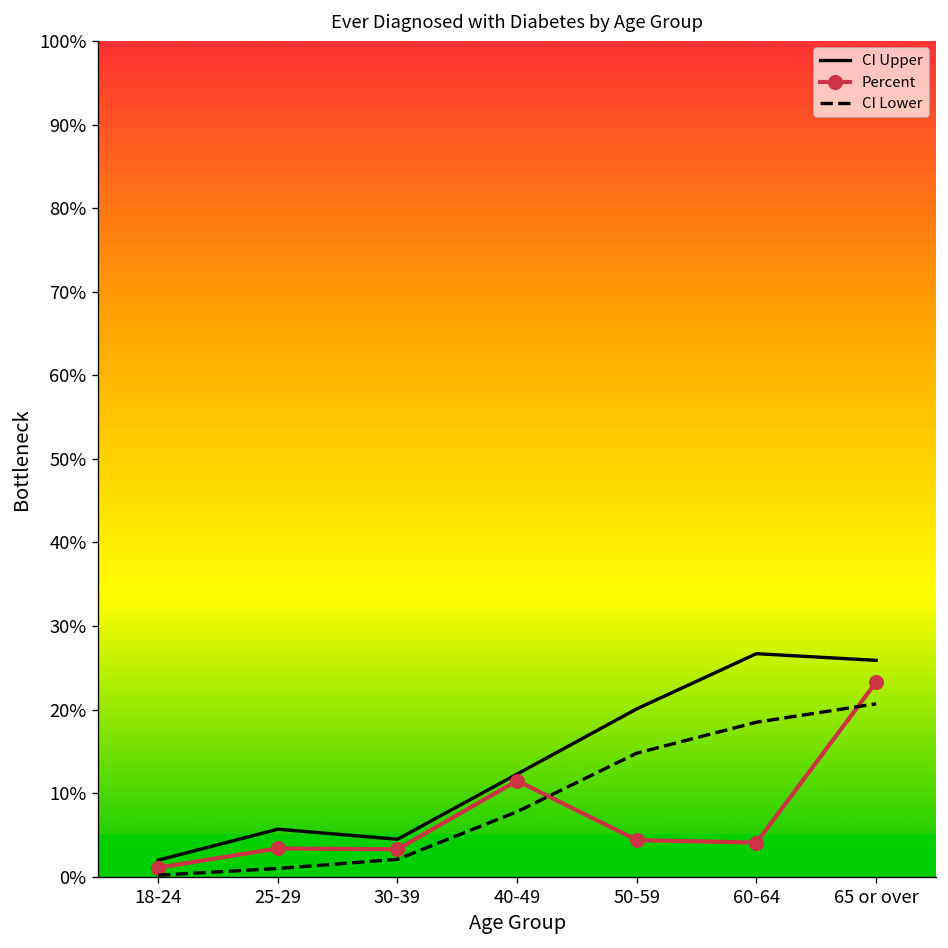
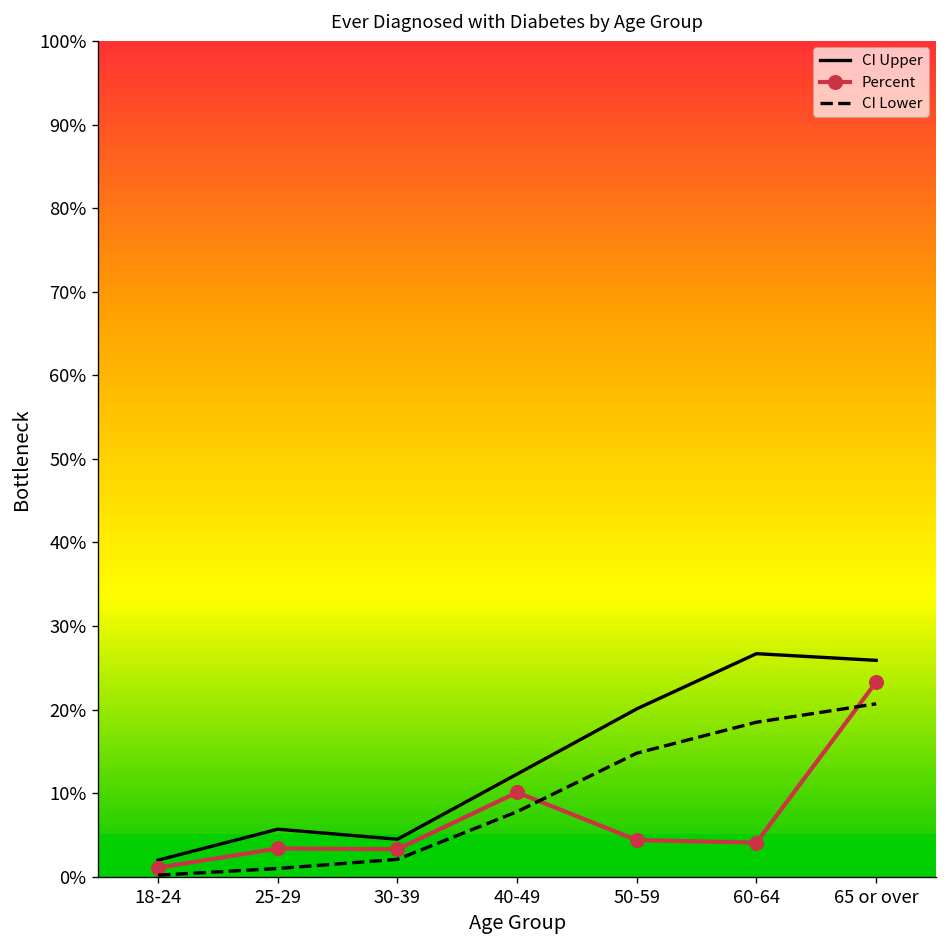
Percent, 40-49: 12% -> 10%
